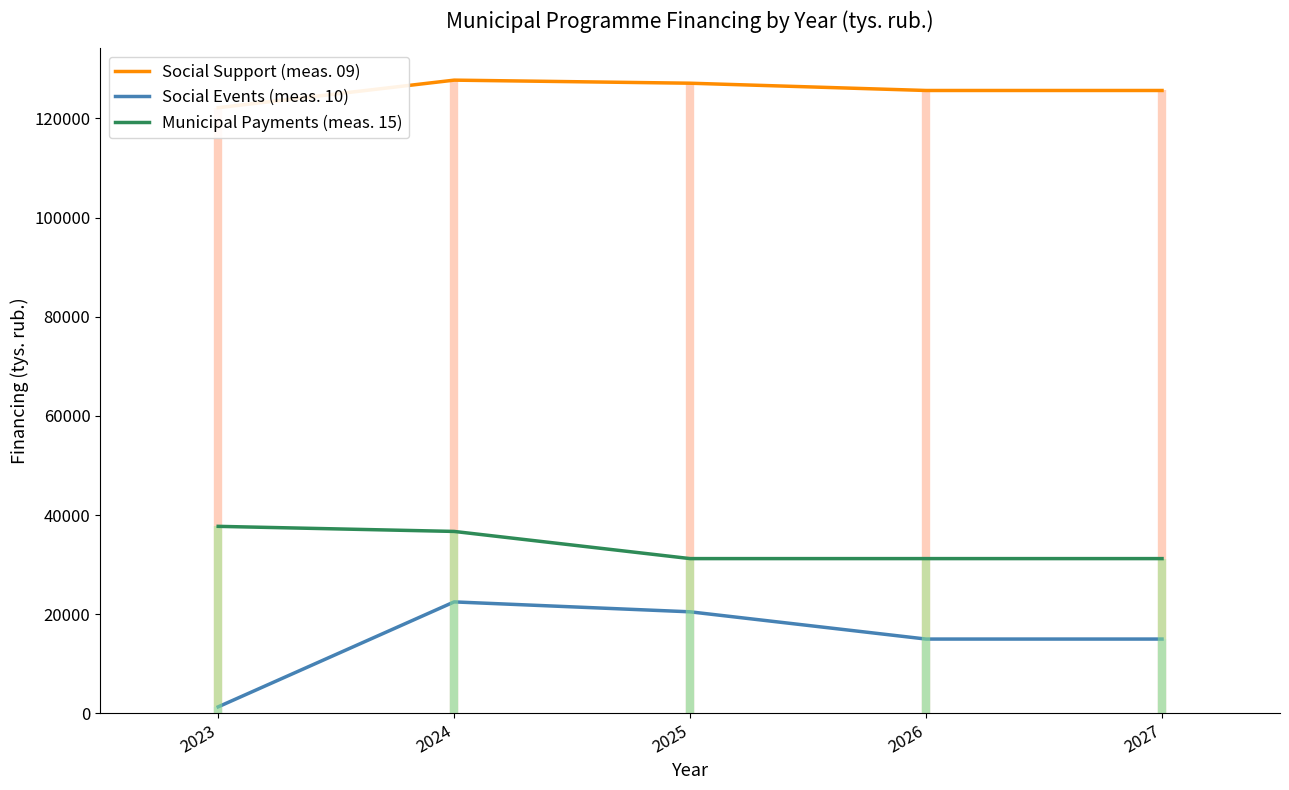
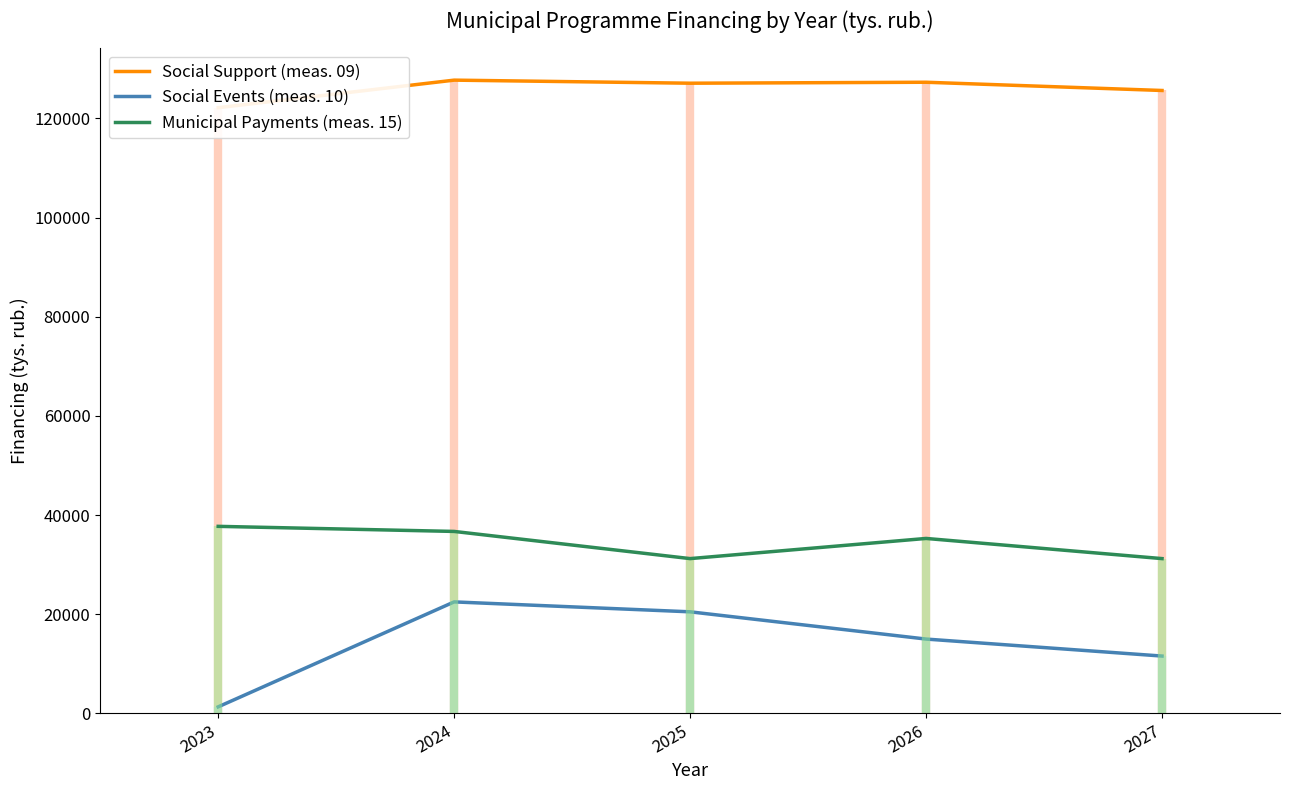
Social Support (meas. 09), 2026: 126000 -> 127000
Municipal Payments (meas. 15), 2026: 31000 -> 35000
Social Events (meas. 10), 2027: 15000 -> 12000
